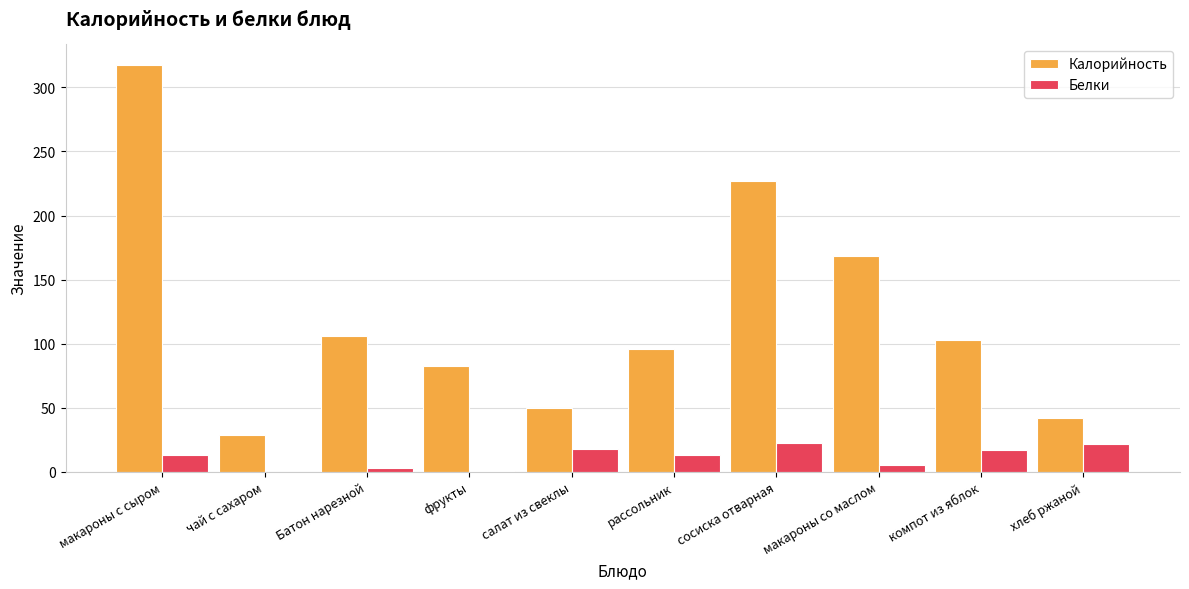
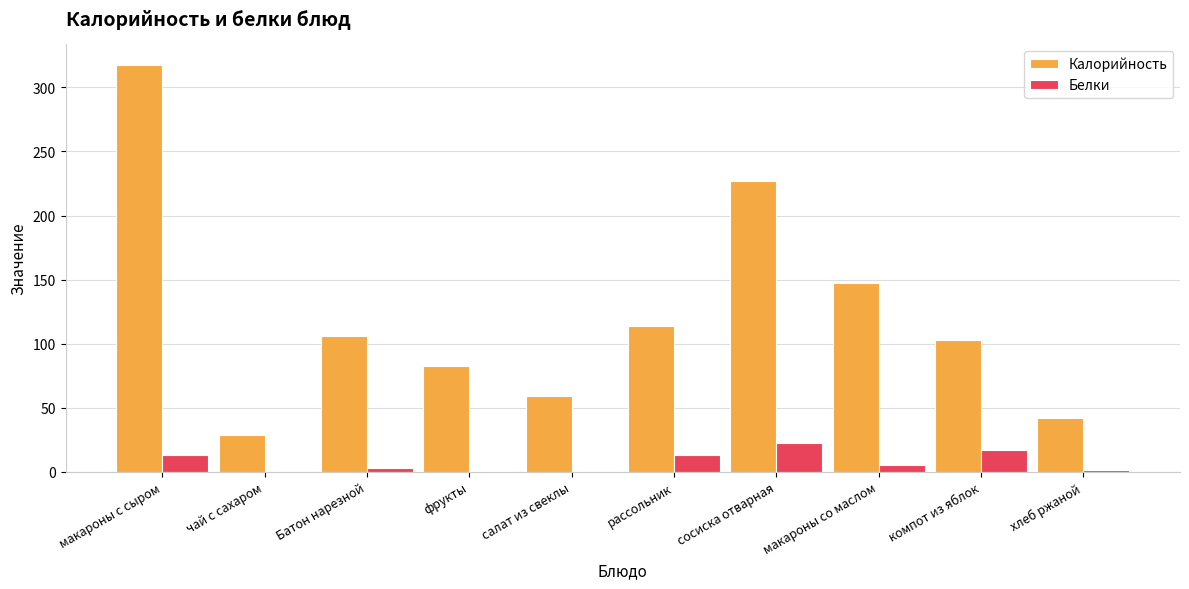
Калорийность, салат из свеклы: 50 -> 59
Белки, салат из свеклы: 18 -> 0
Калорийность, рассольник: 96 -> 114
Калорийность, макароны со маслом: 168 -> 148
Белки, хлеб ржаной: 22 -> 1
